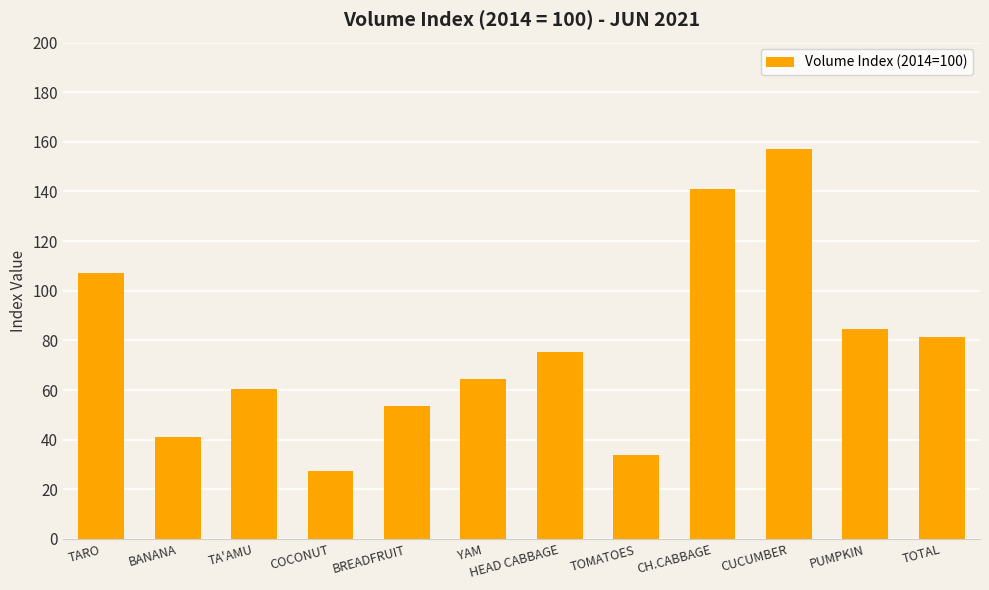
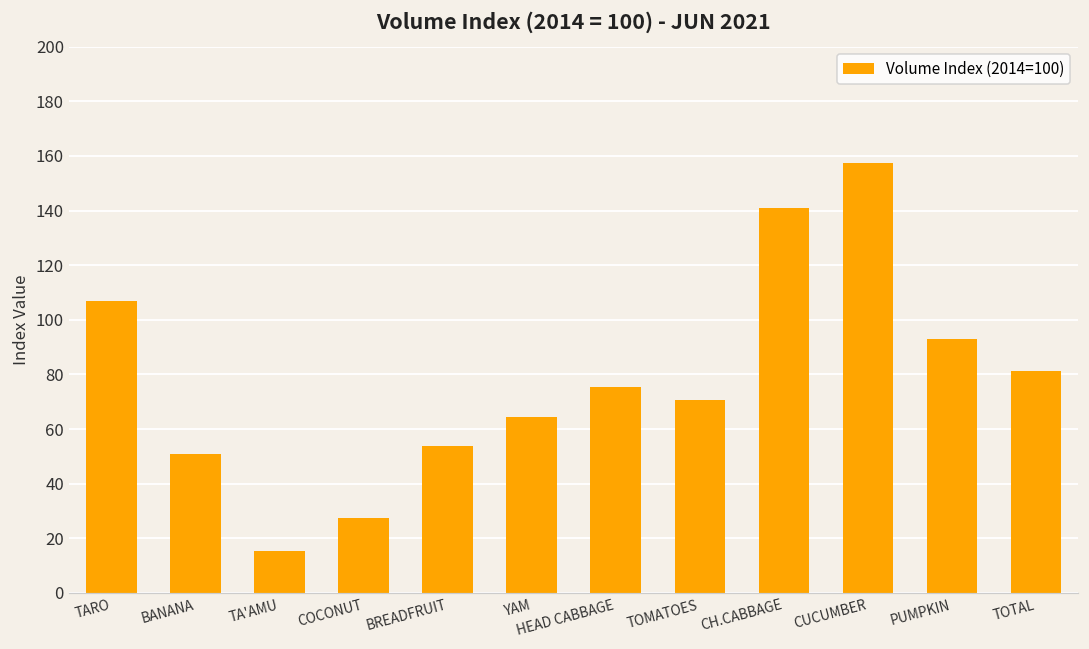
BANANA: 41 -> 51
TA'AMU: 61 -> 15
TOMATOES: 34 -> 71
PUMPKIN: 85 -> 93
